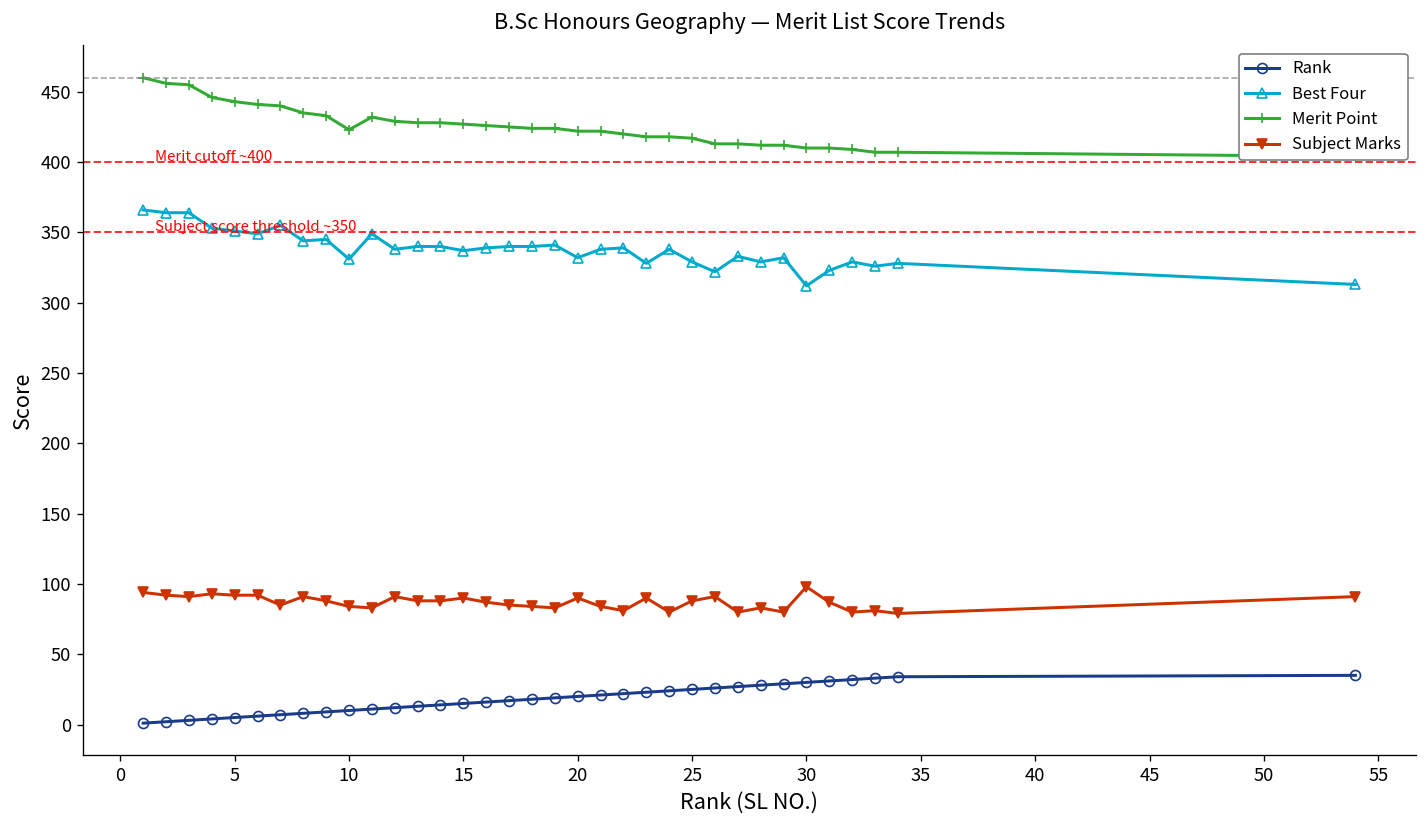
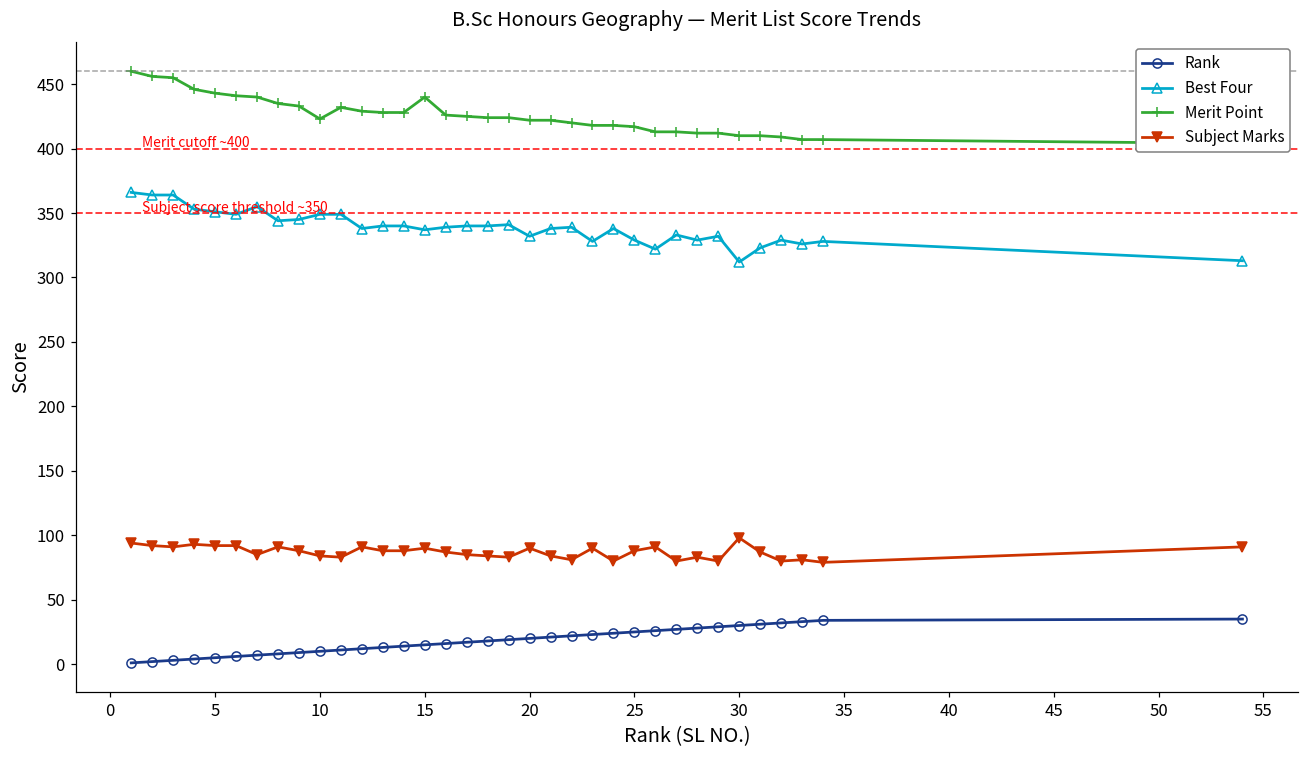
Best Four, 10: 331 -> 349
Merit Point, 15: 427 -> 440
